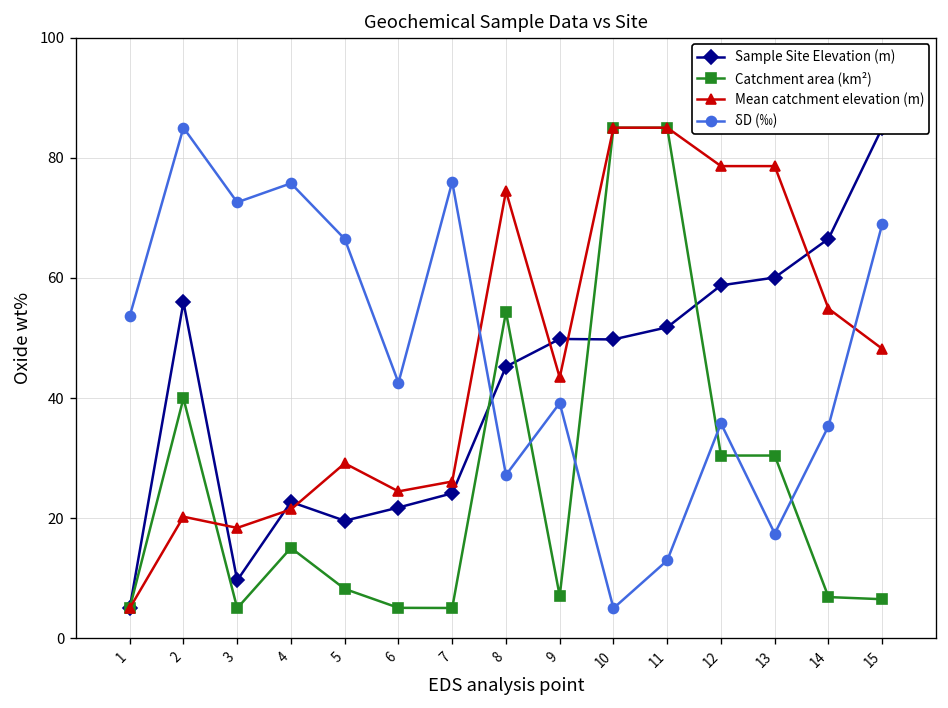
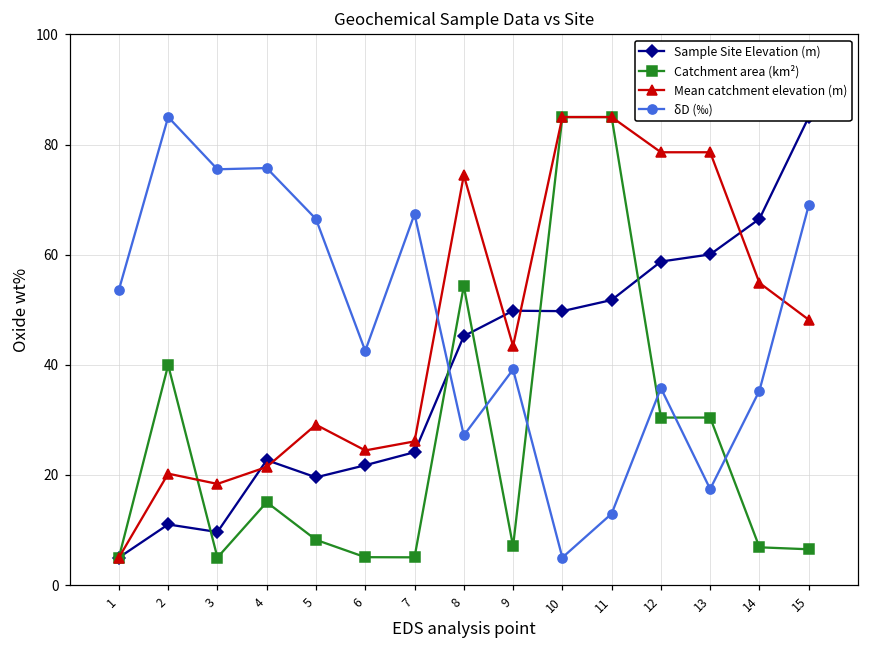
Sample Site Elevation (m), 2: 56 -> 11
δD (‰), 3: 73 -> 76
δD (‰), 7: 76 -> 67
